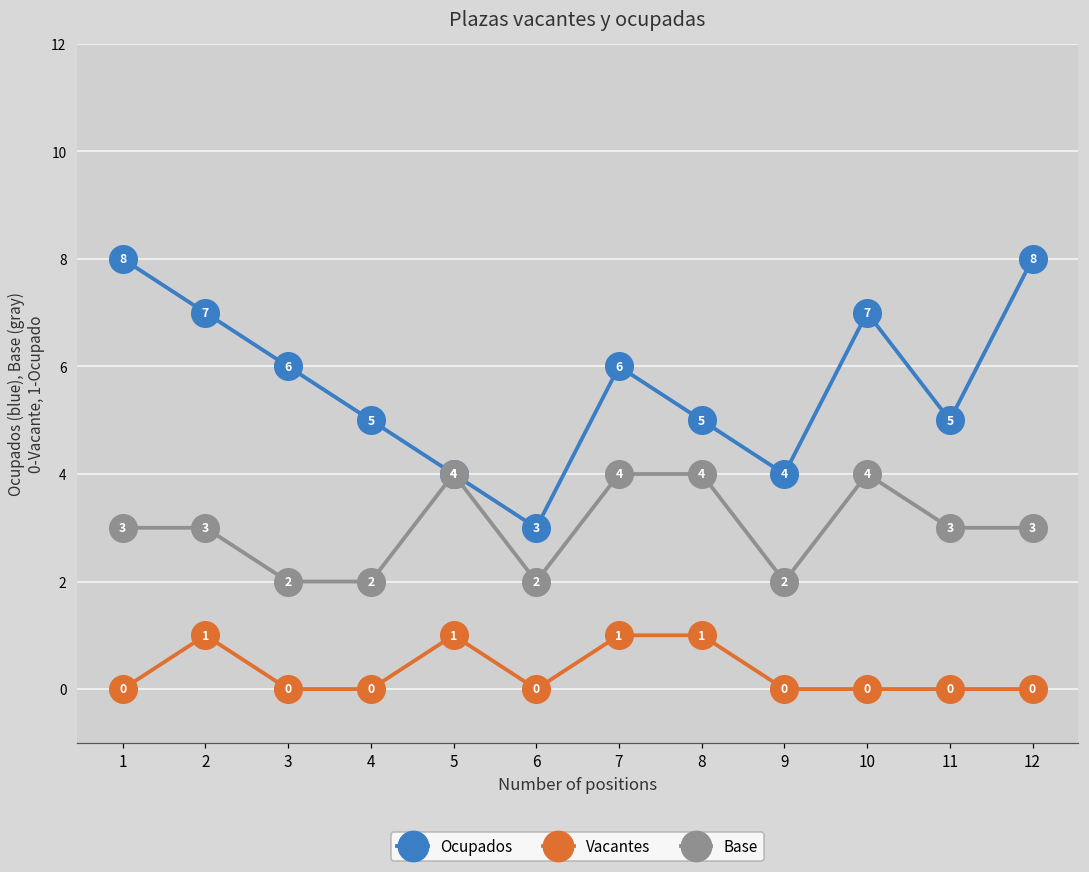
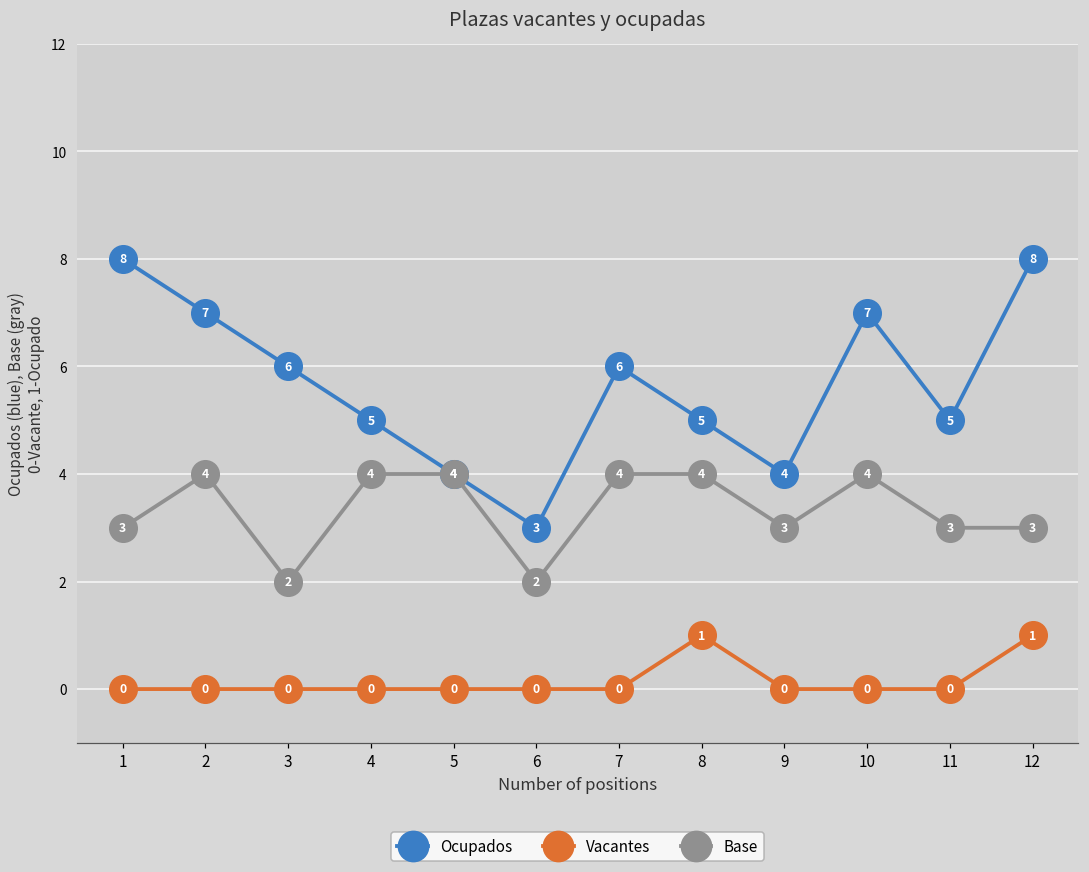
Vacantes, 2: 1 -> 0
Base, 2: 3 -> 4
Base, 4: 2 -> 4
Vacantes, 5: 1 -> 0
Vacantes, 7: 1 -> 0
Base, 9: 2 -> 3
Vacantes, 12: 0 -> 1
